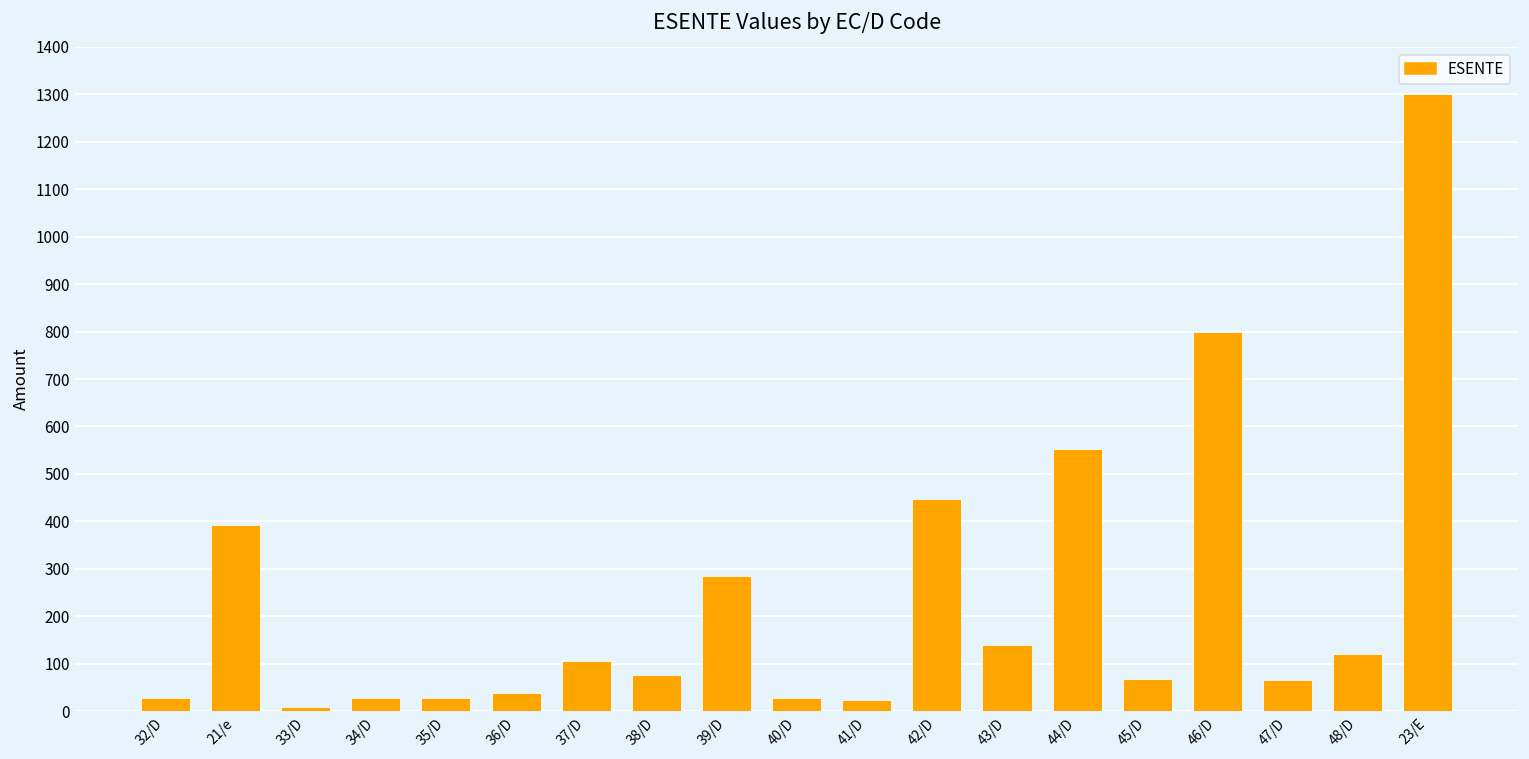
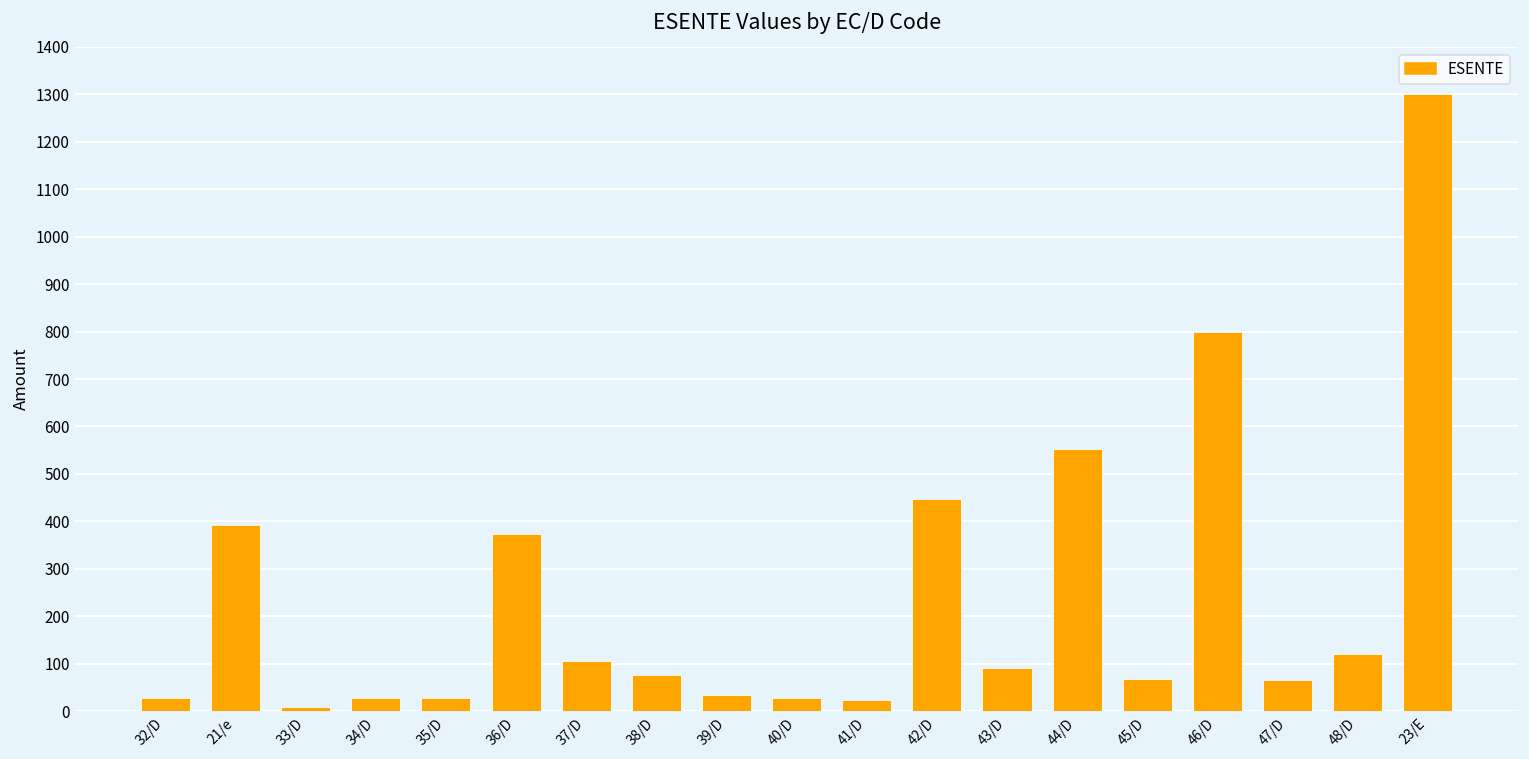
36/D: 40 -> 370
39/D: 290 -> 30
43/D: 140 -> 90
